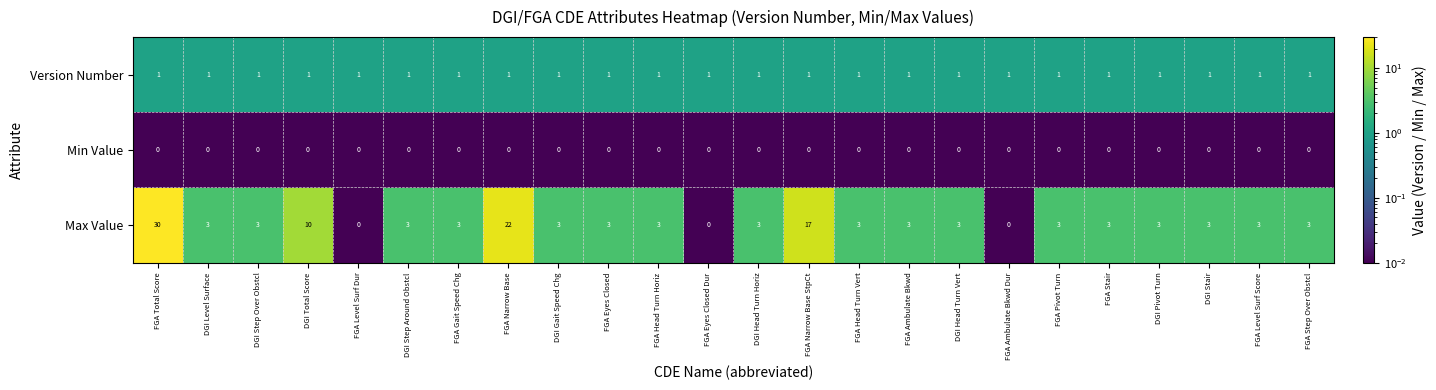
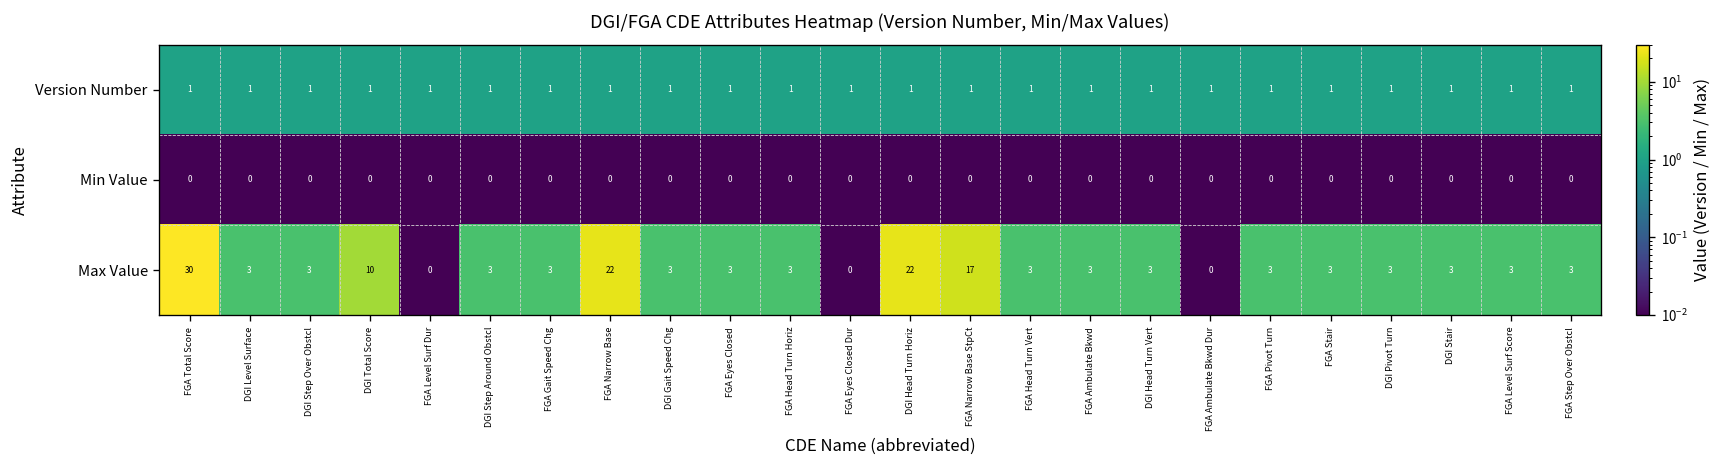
Max Value, DGI Head Turn Horiz: 3 -> 22
